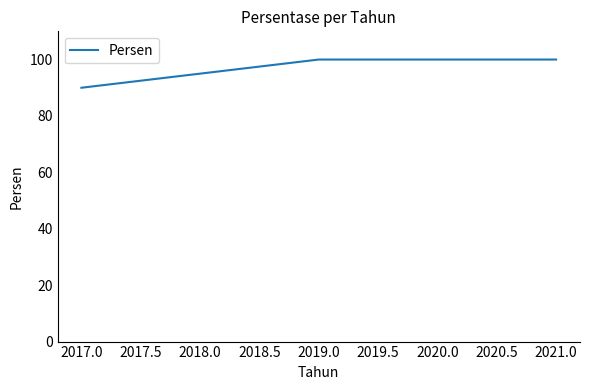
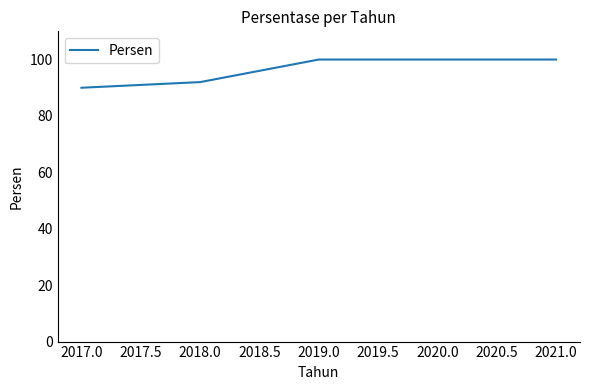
2018.0: 95 -> 92
